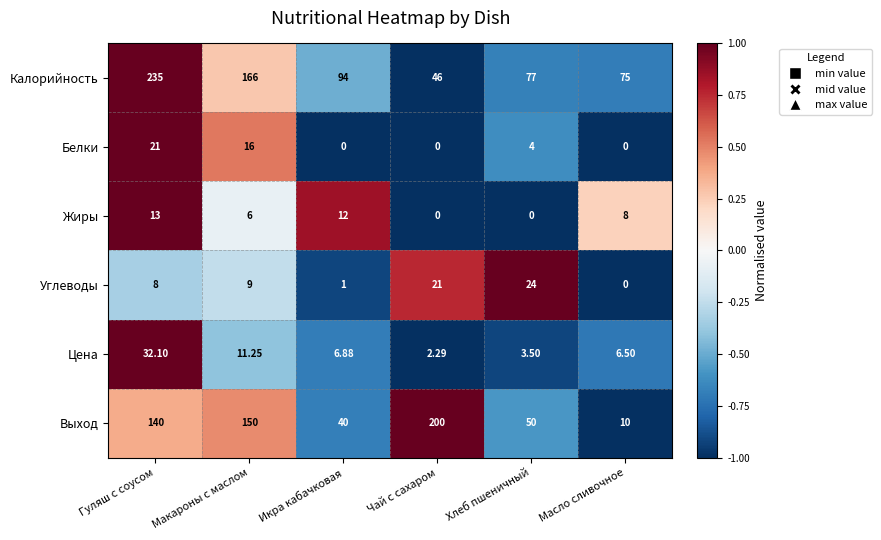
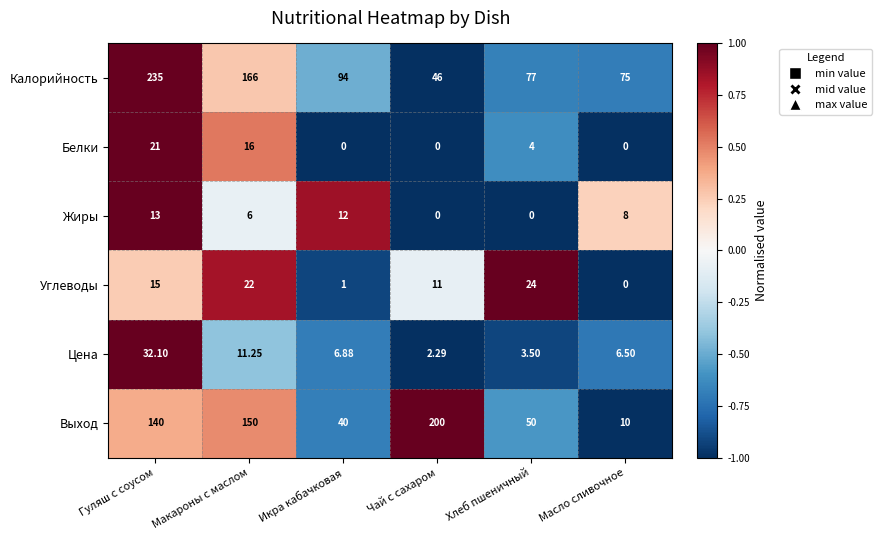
Углеводы, Гуляш с соусом: 8 -> 15
Углеводы, Макароны с маслом: 9 -> 22
Углеводы, Чай с сахаром: 21 -> 11
